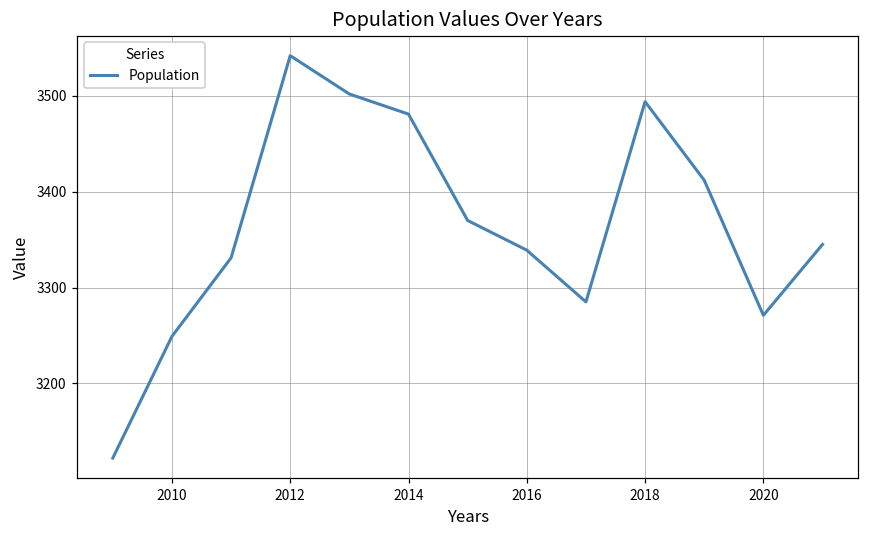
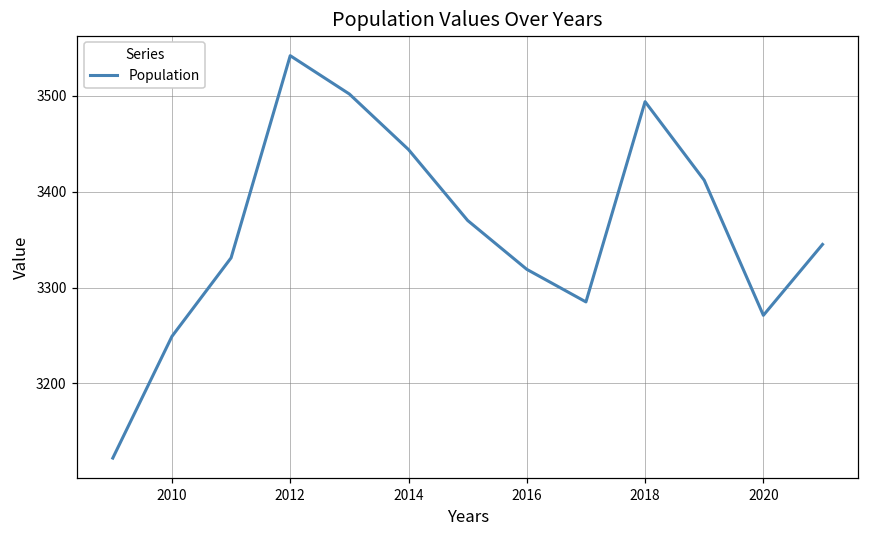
2014: 3480 -> 3440
2016: 3340 -> 3320
